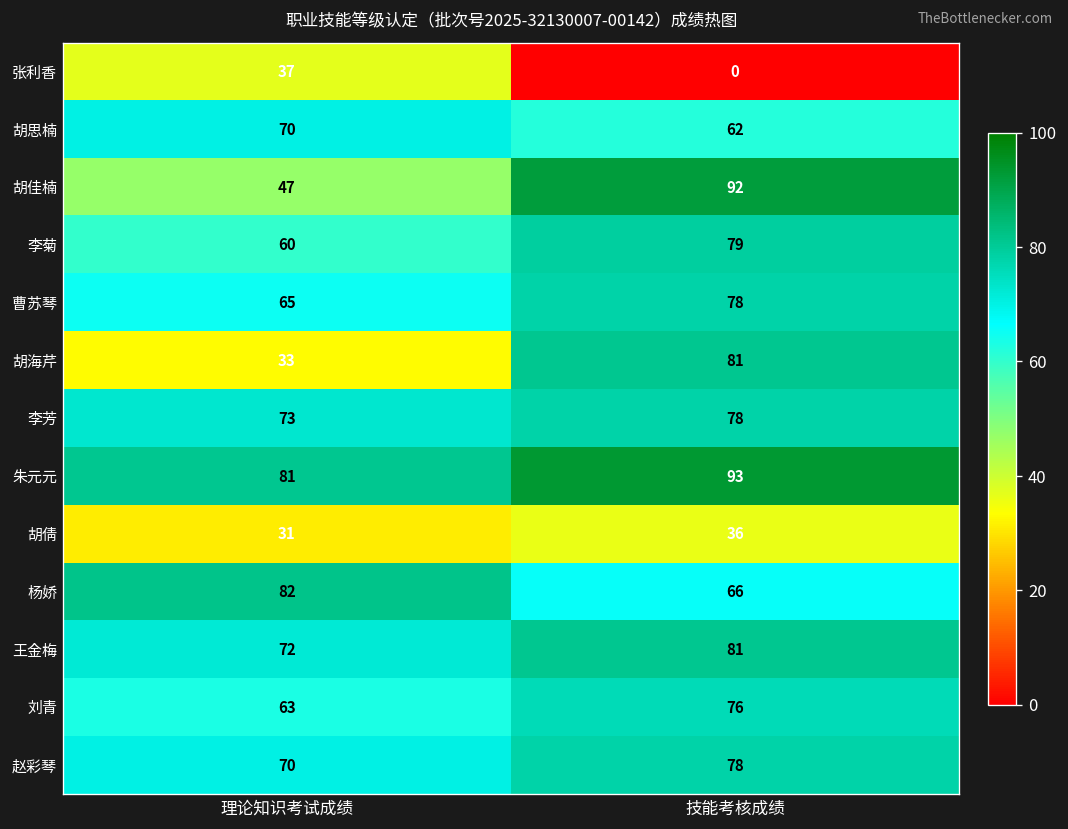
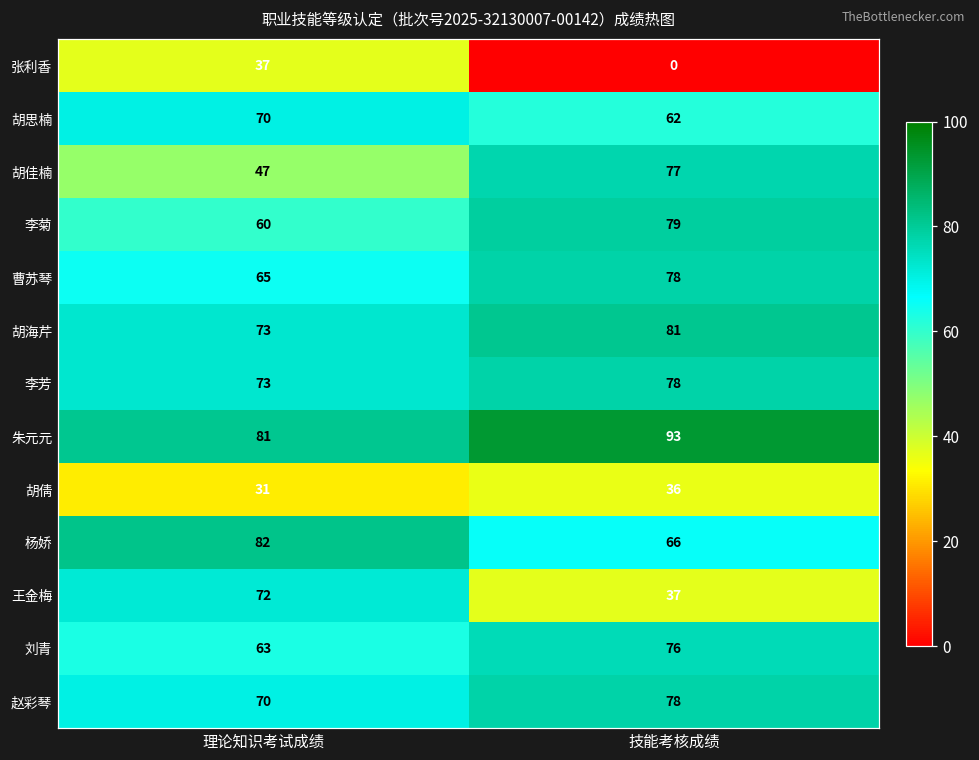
胡佳楠, 技能考核成绩: 92 -> 77
胡海芹, 理论知识考试成绩: 33 -> 73
王金梅, 技能考核成绩: 81 -> 37
